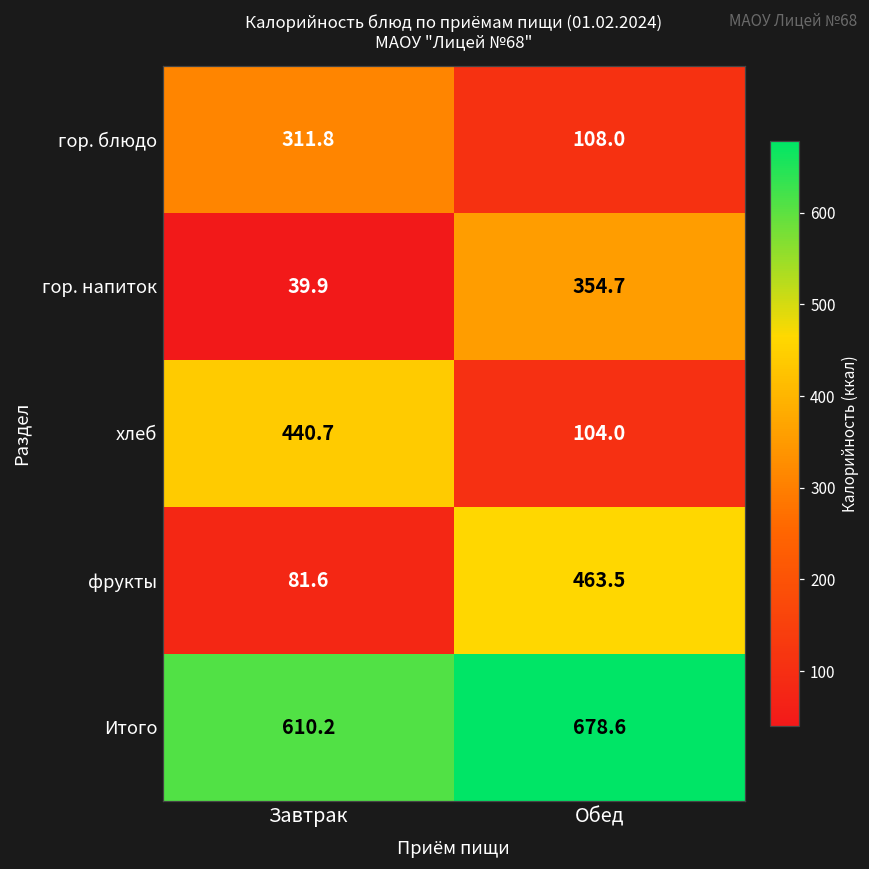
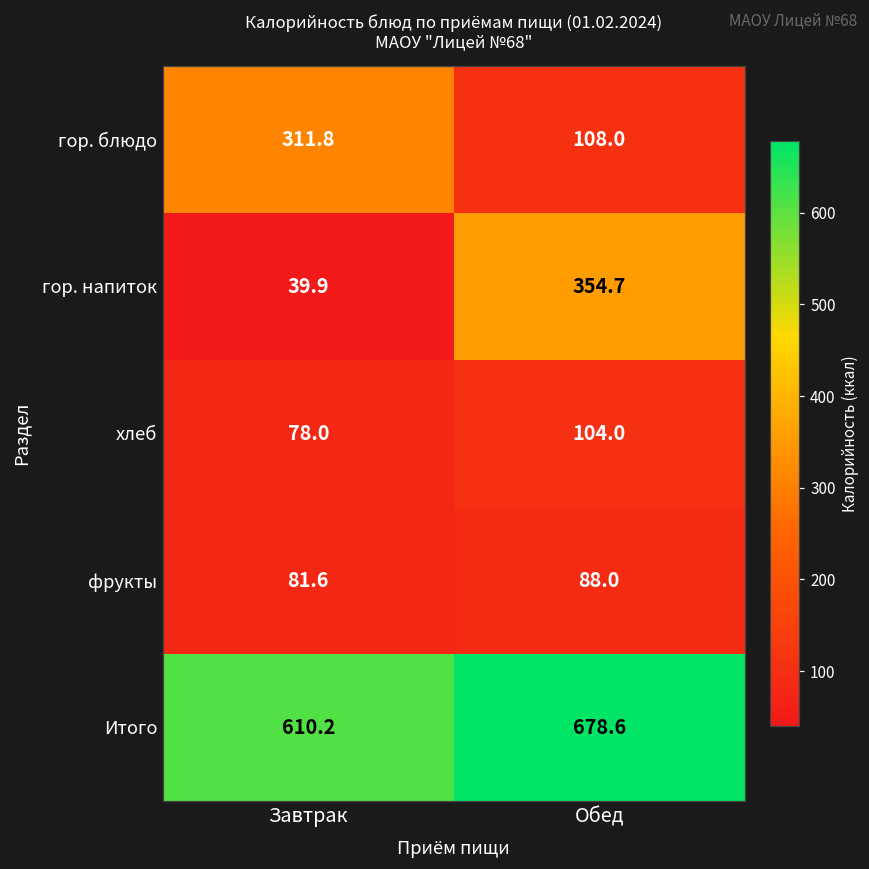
хлеб, Завтрак: 440.7 -> 78.0
фрукты, Обед: 463.5 -> 88.0
